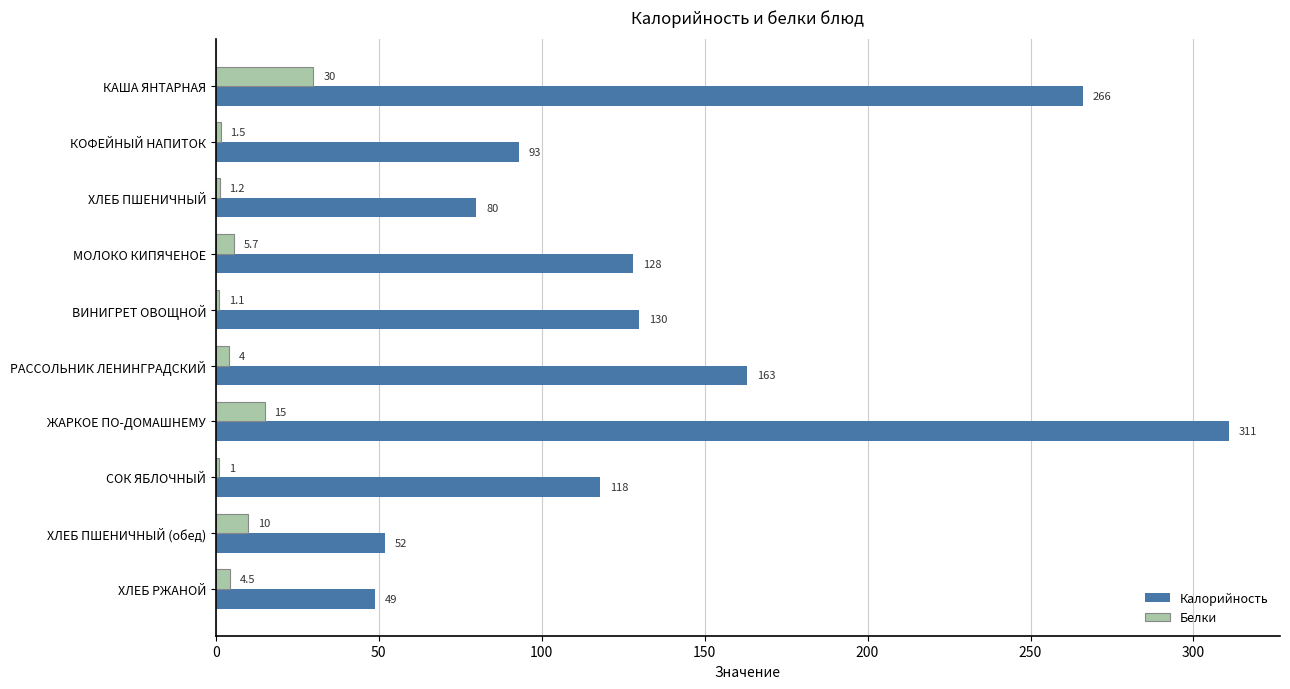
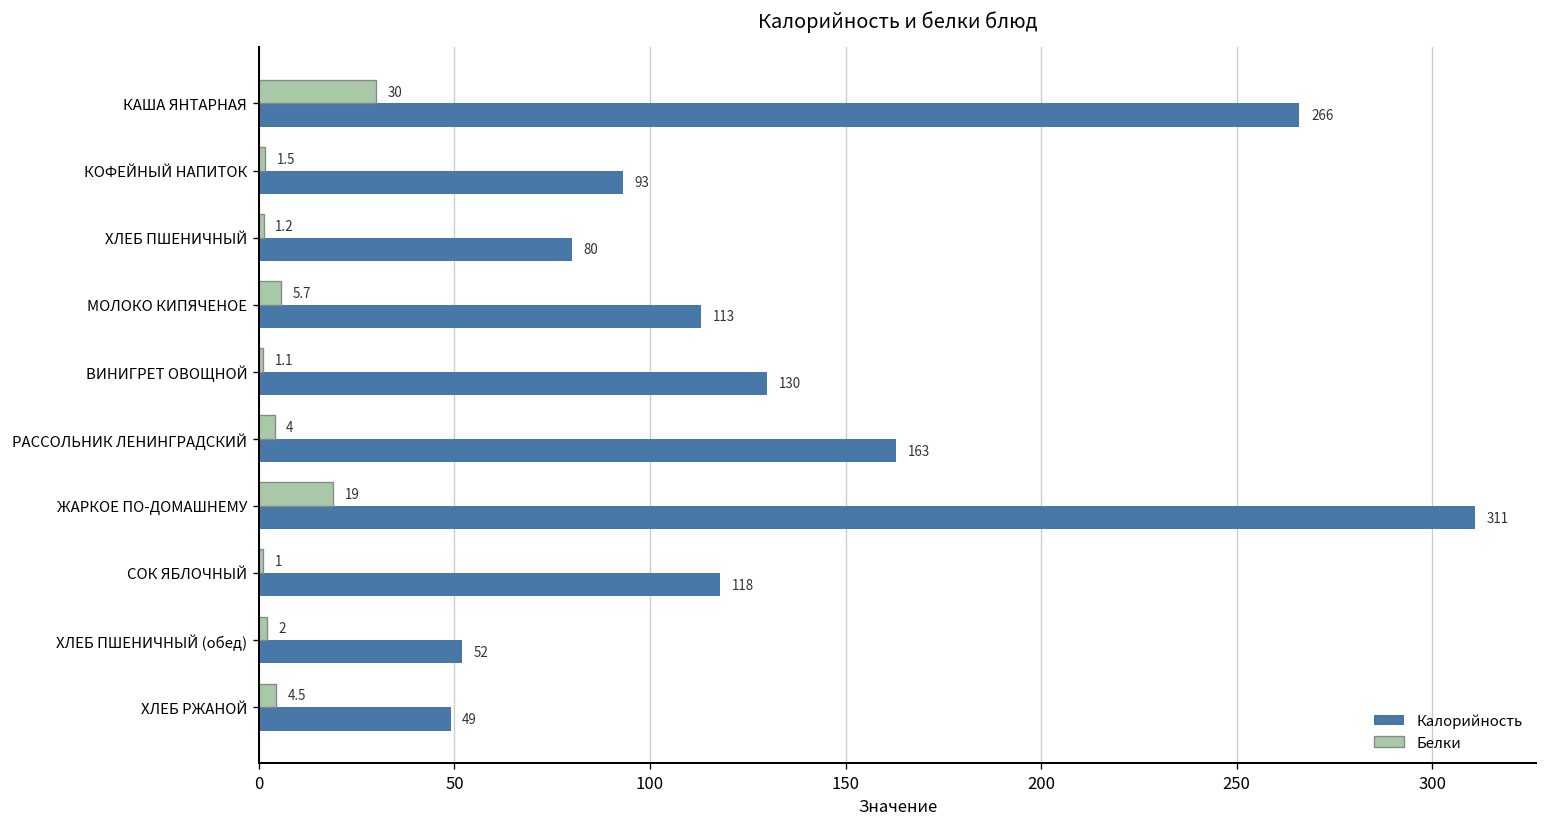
Калорийность, МОЛОКО КИПЯЧЕНОЕ: 128 -> 113
Белки, ЖАРКОЕ ПО-ДОМАШНЕМУ: 15 -> 19
Белки, ХЛЕБ ПШЕНИЧНЫЙ (обед): 10 -> 2
